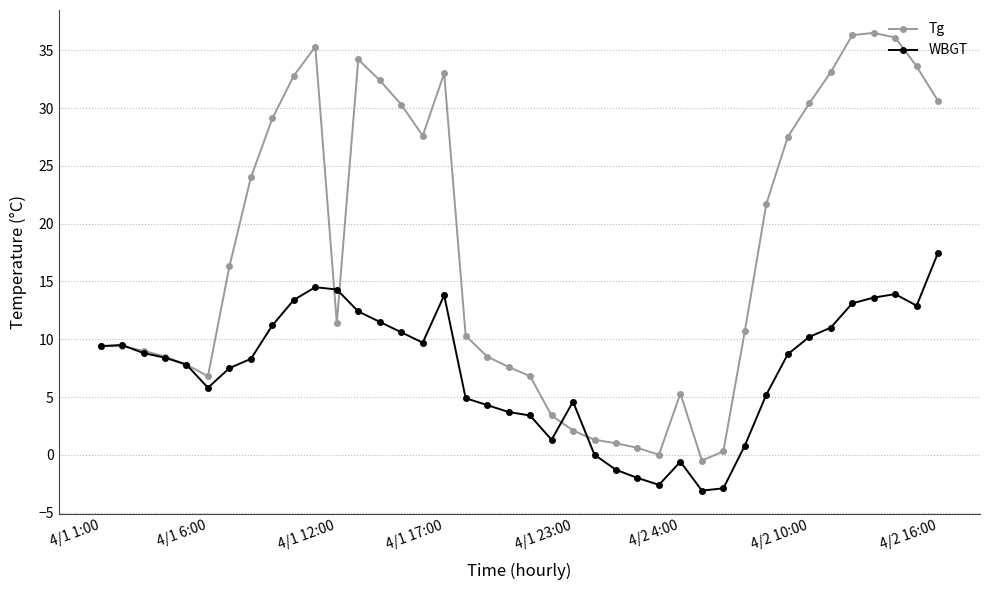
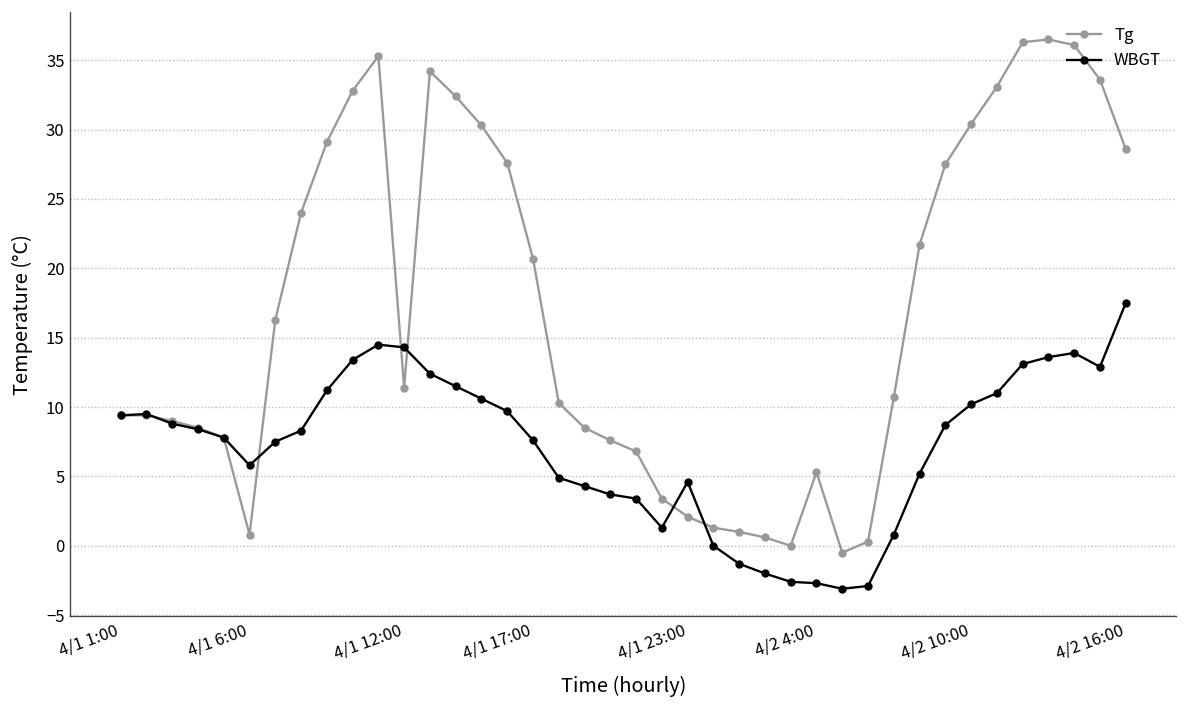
Tg, 4/1 6:00: 6.8 -> 0.8
Tg, 4/1 17:00: 33.0 -> 20.7
WBGT, 4/1 17:00: 13.8 -> 7.6
WBGT, 4/2 4:00: -0.6 -> -2.7
Tg, 4/2 16:00: 30.6 -> 28.6
